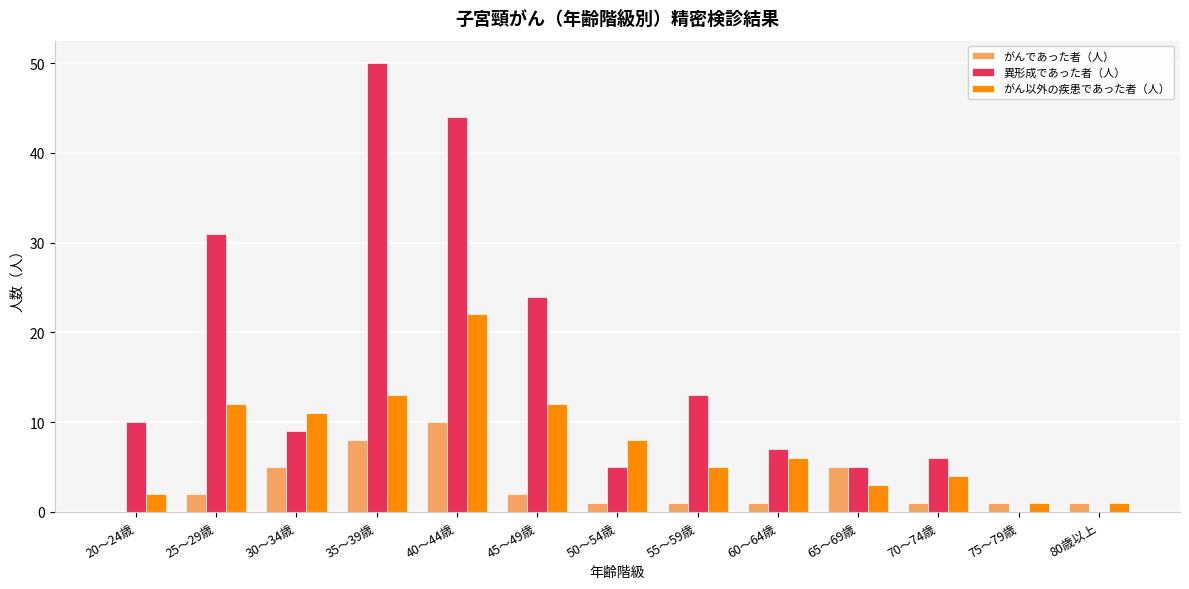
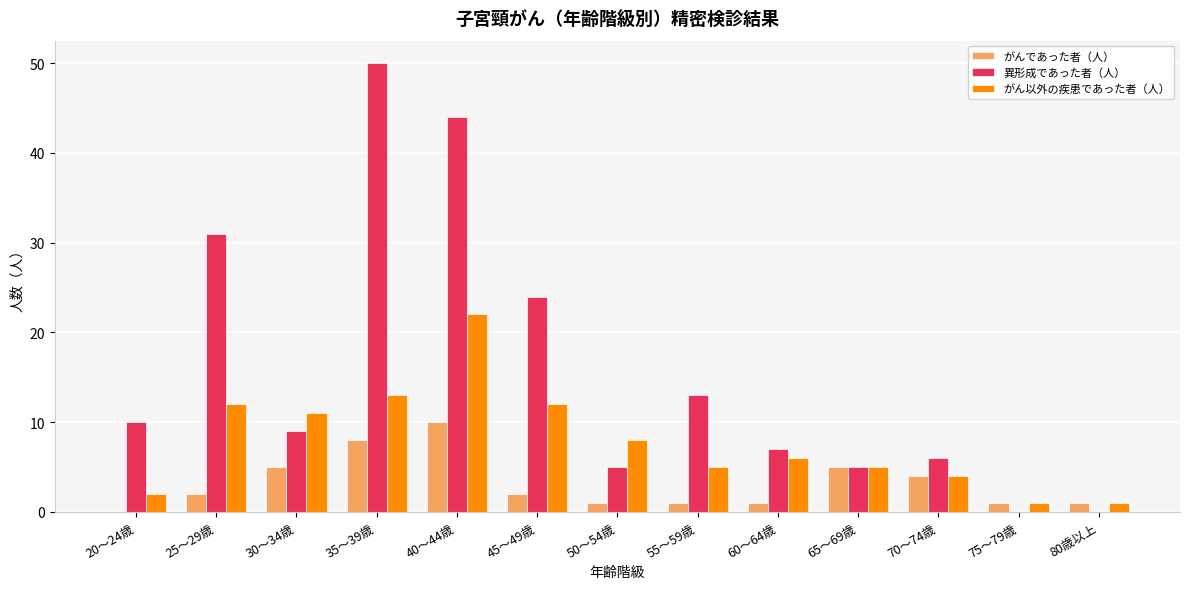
がん以外の疾患であった者（人）, 65～69歳: 3 -> 5
がんであった者（人）, 70～74歳: 1 -> 4
